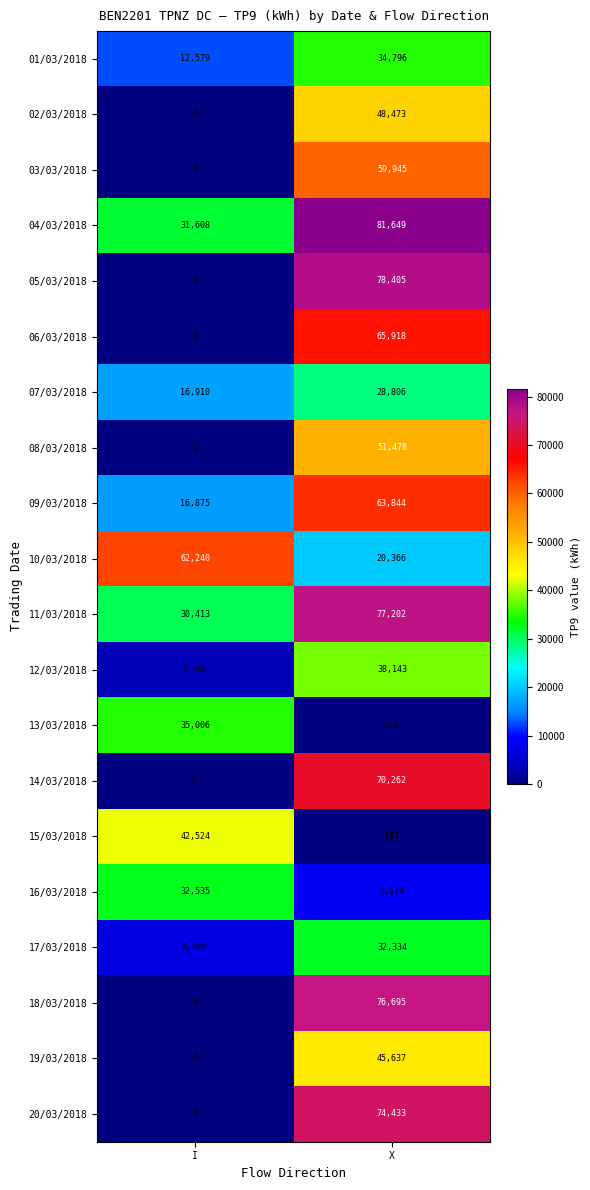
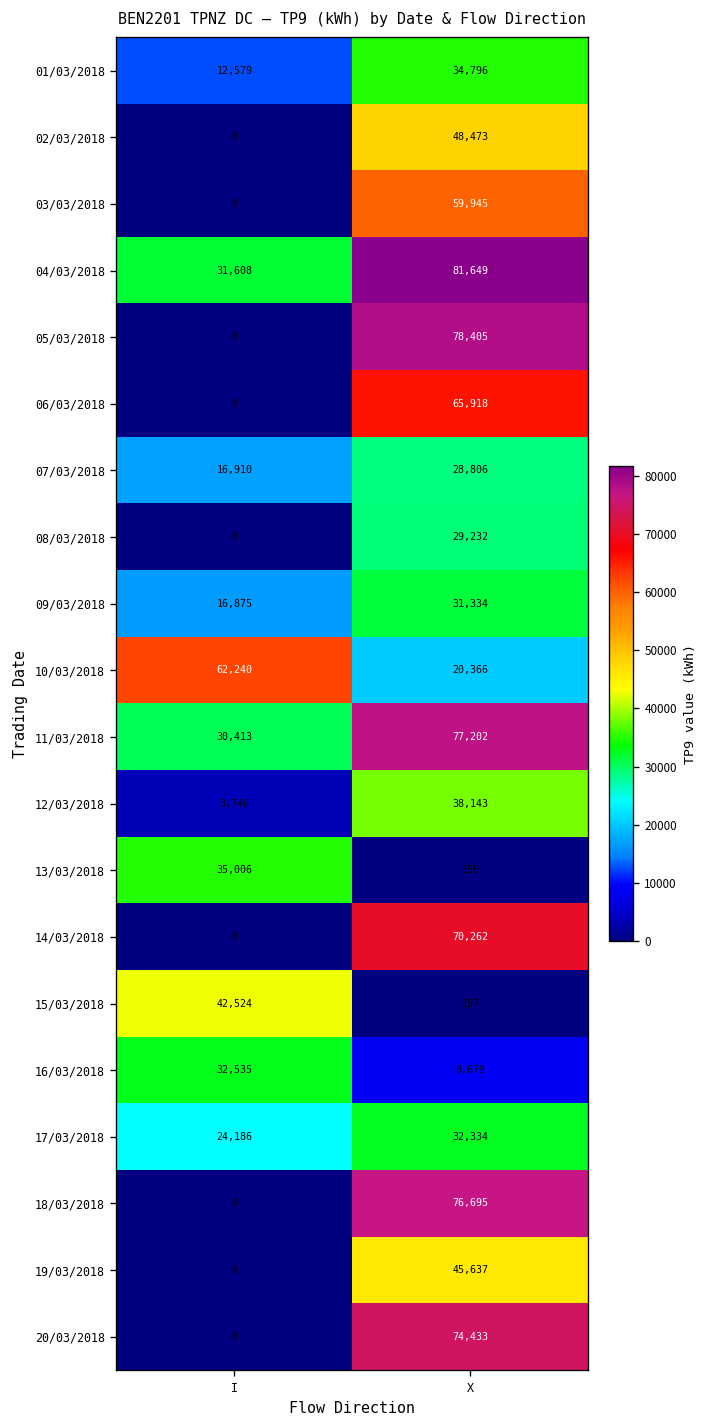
08/03/2018, X: 51,478 -> 29,232
09/03/2018, X: 63,844 -> 31,334
17/03/2018, I: 6,969 -> 24,186
